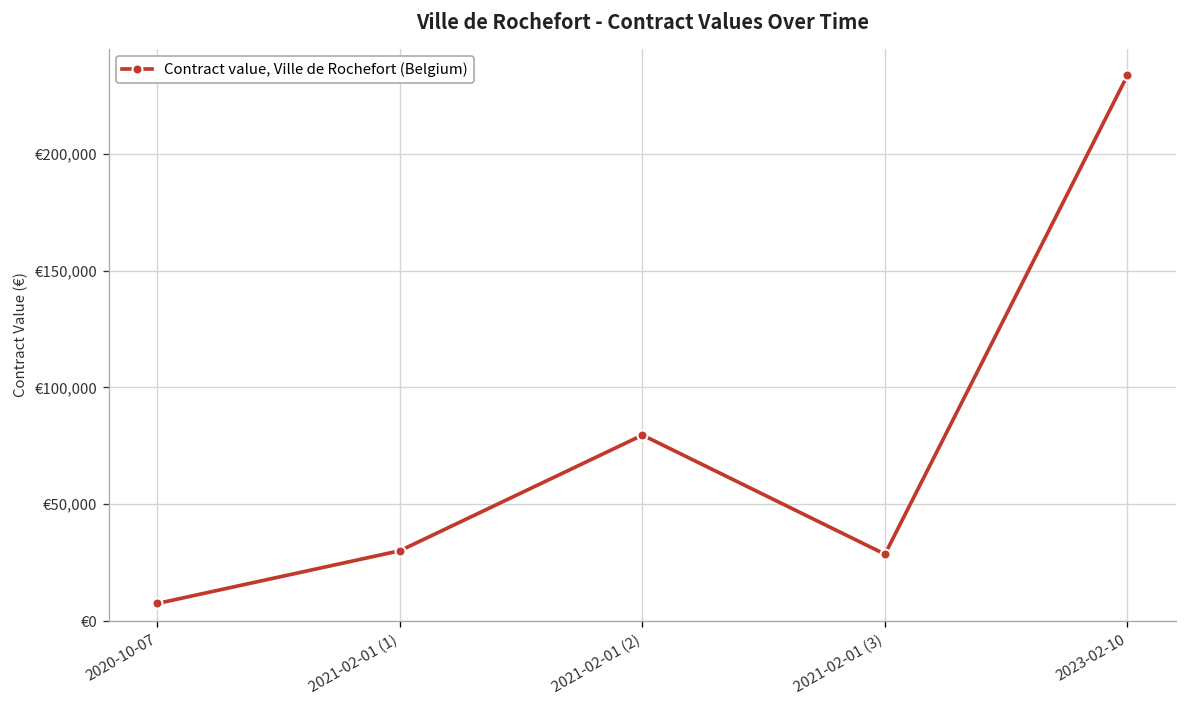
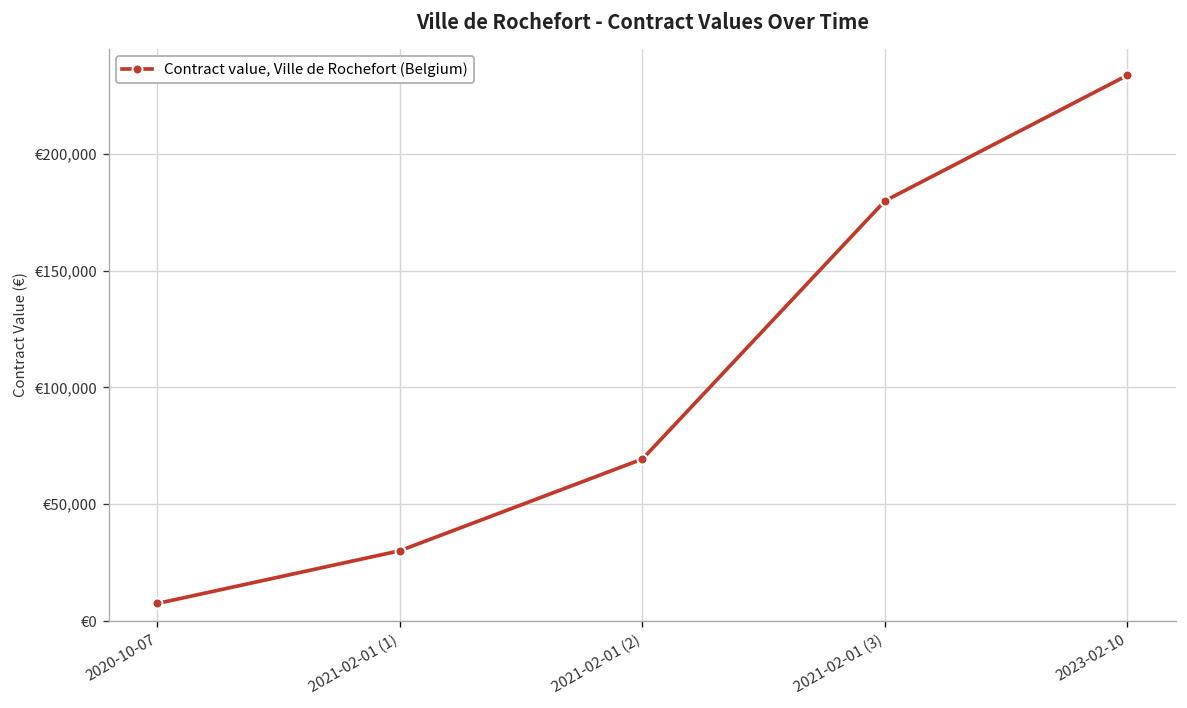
2021-02-01 (2): €80,000 -> €69,000
2021-02-01 (3): €29,000 -> €180,000
